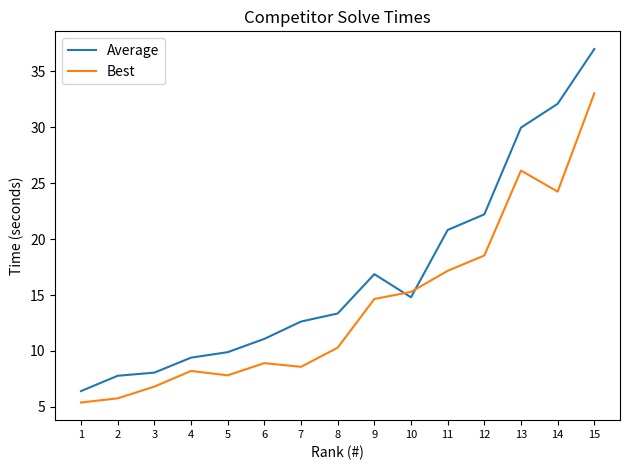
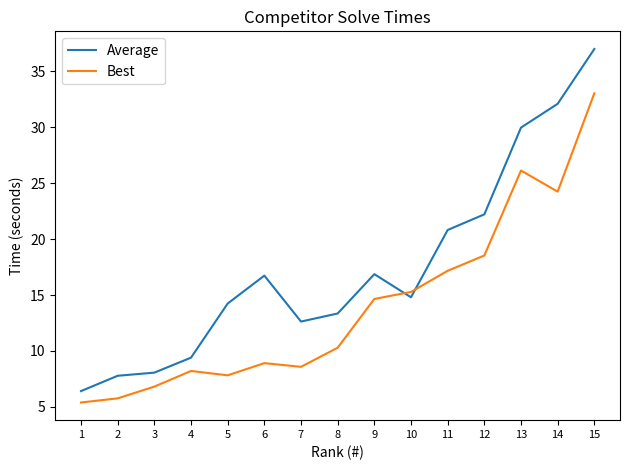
Average, 5: 9.9 -> 14.2
Average, 6: 11.1 -> 16.7
